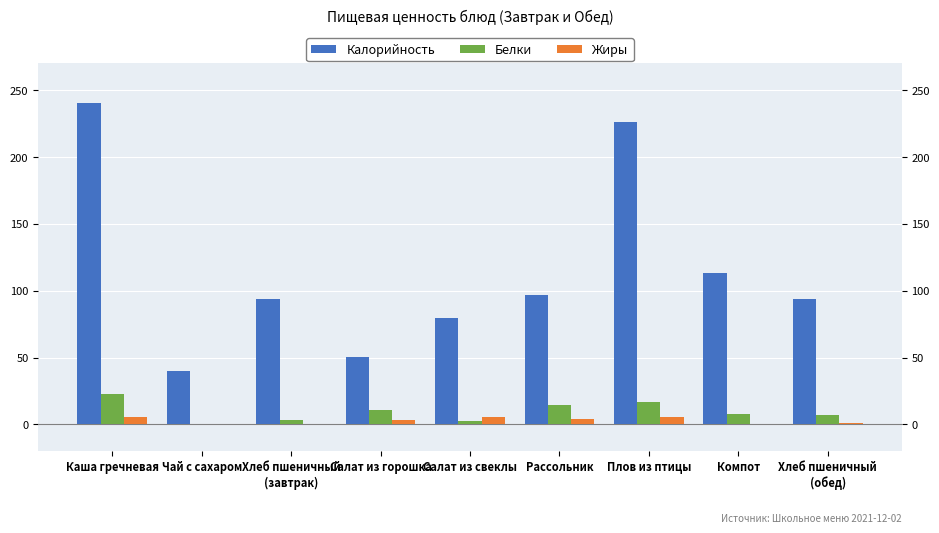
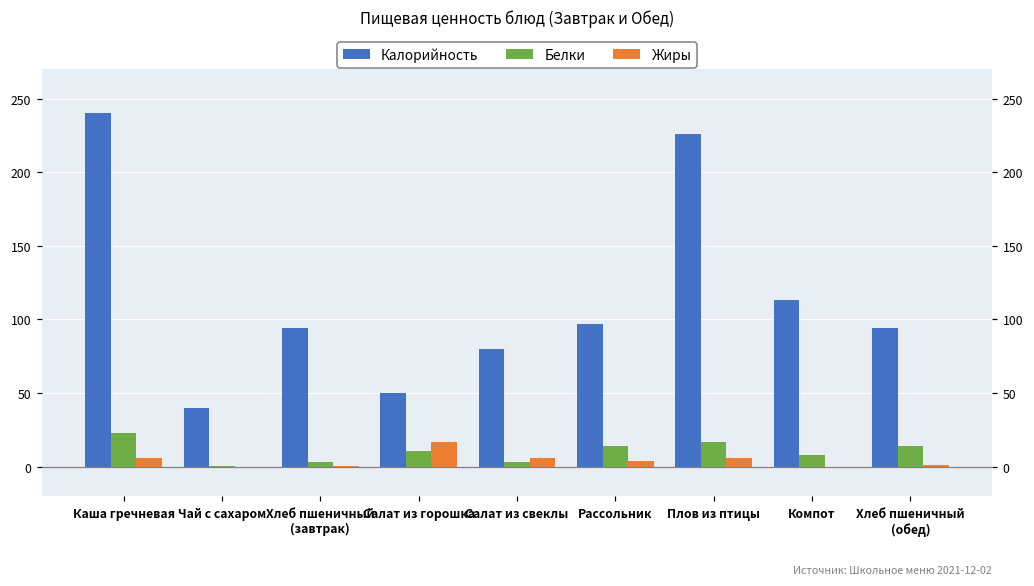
Жиры, Салат из горошка: 3 -> 17
Белки, Хлеб пшеничный (обед): 7 -> 14
